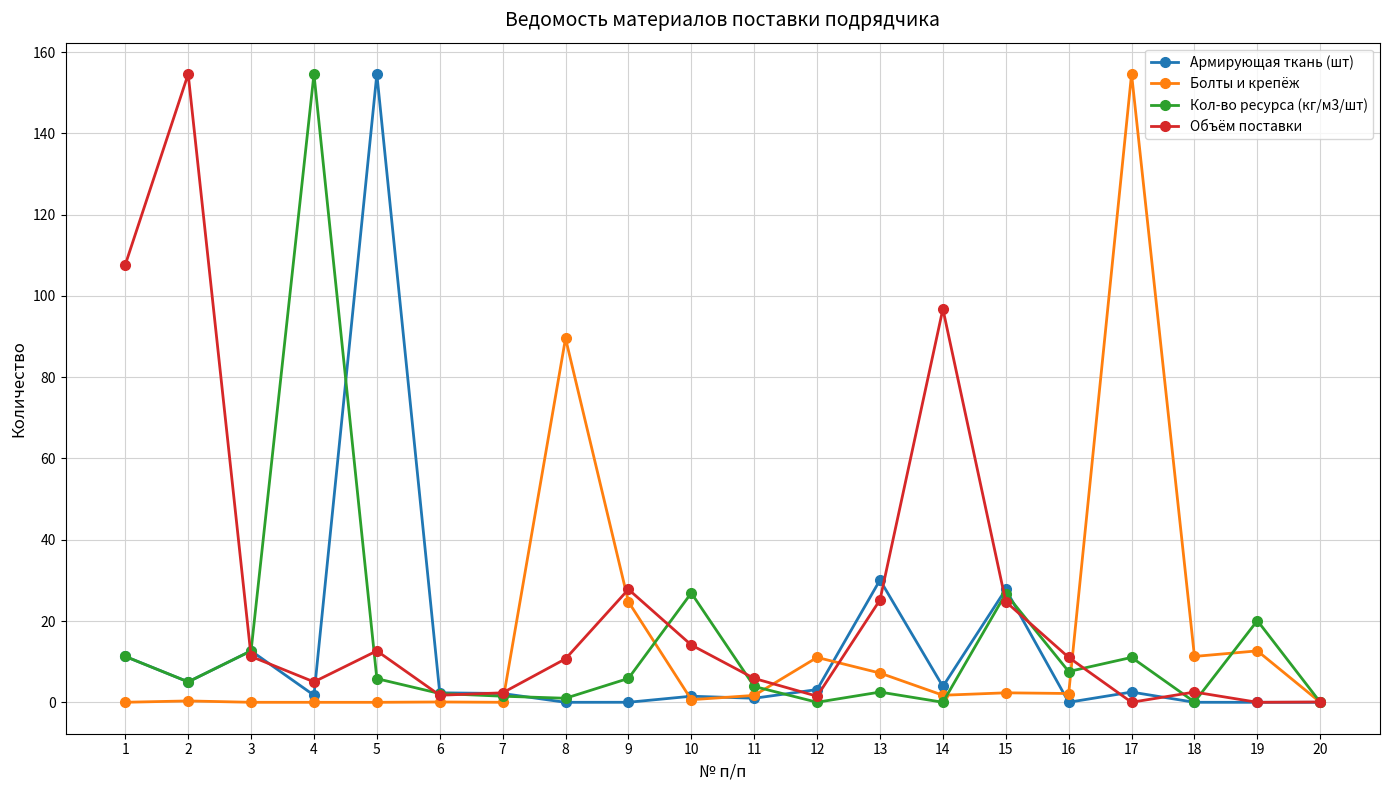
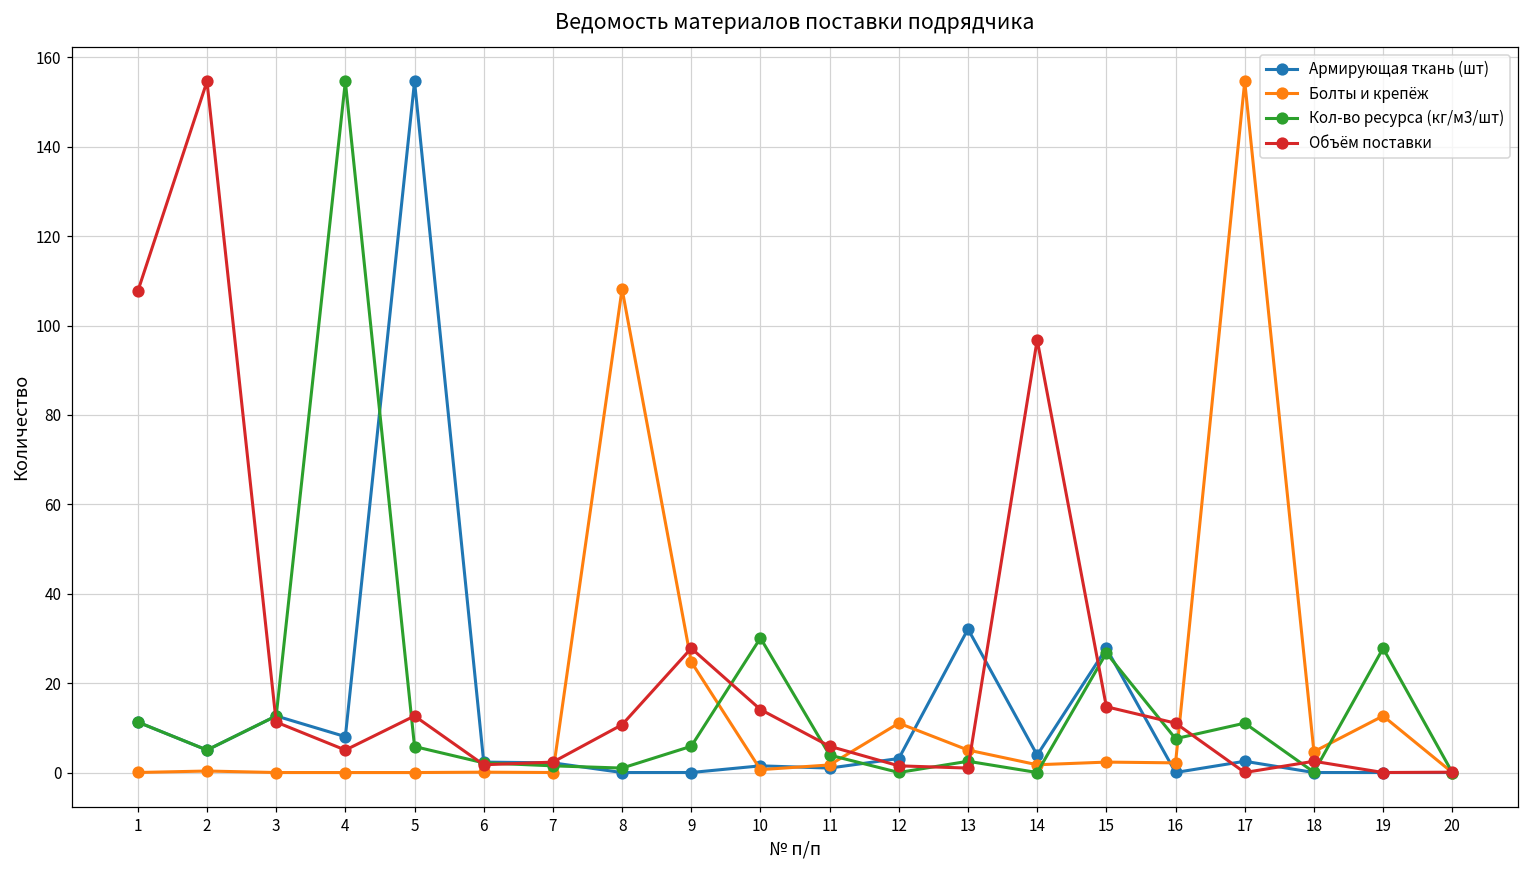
Армирующая ткань (шт), 4: 2 -> 8
Болты и крепёж, 8: 90 -> 108
Кол-во ресурса (кг/м3/шт), 10: 27 -> 30
Армирующая ткань (шт), 13: 30 -> 32
Болты и крепёж, 13: 7 -> 5
Объём поставки, 13: 25 -> 1
Объём поставки, 15: 25 -> 15
Болты и крепёж, 18: 11 -> 5
Кол-во ресурса (кг/м3/шт), 19: 20 -> 28
